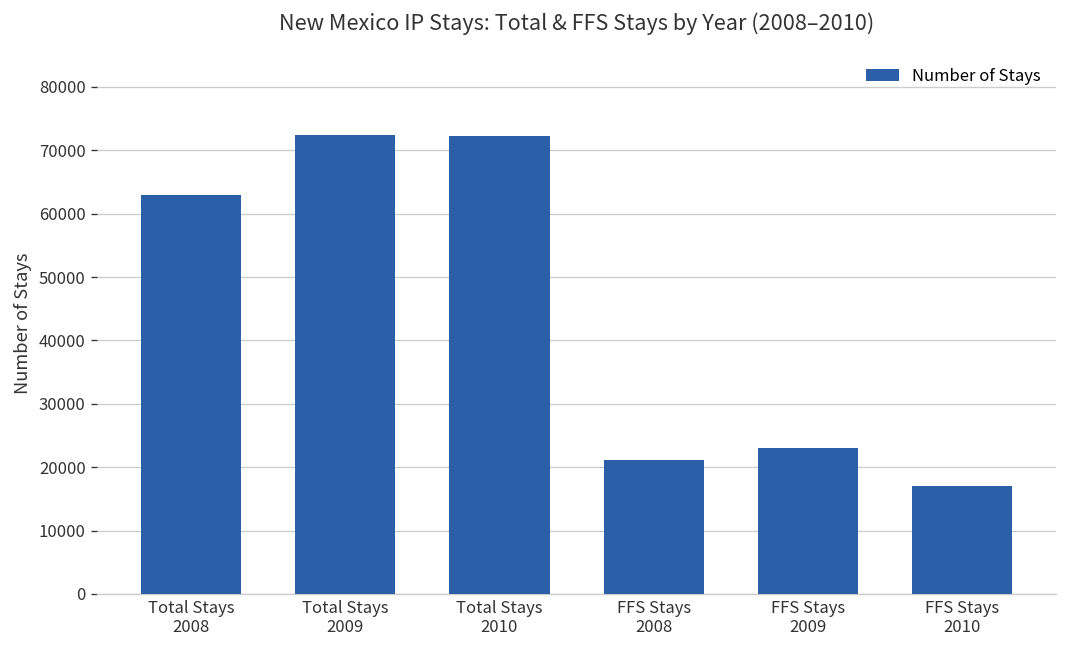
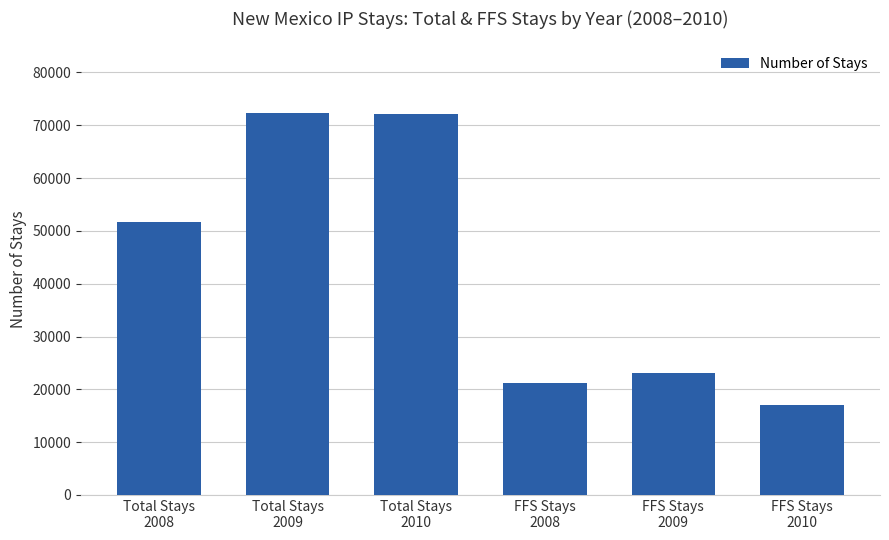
Total Stays 2008: 63000 -> 52000
